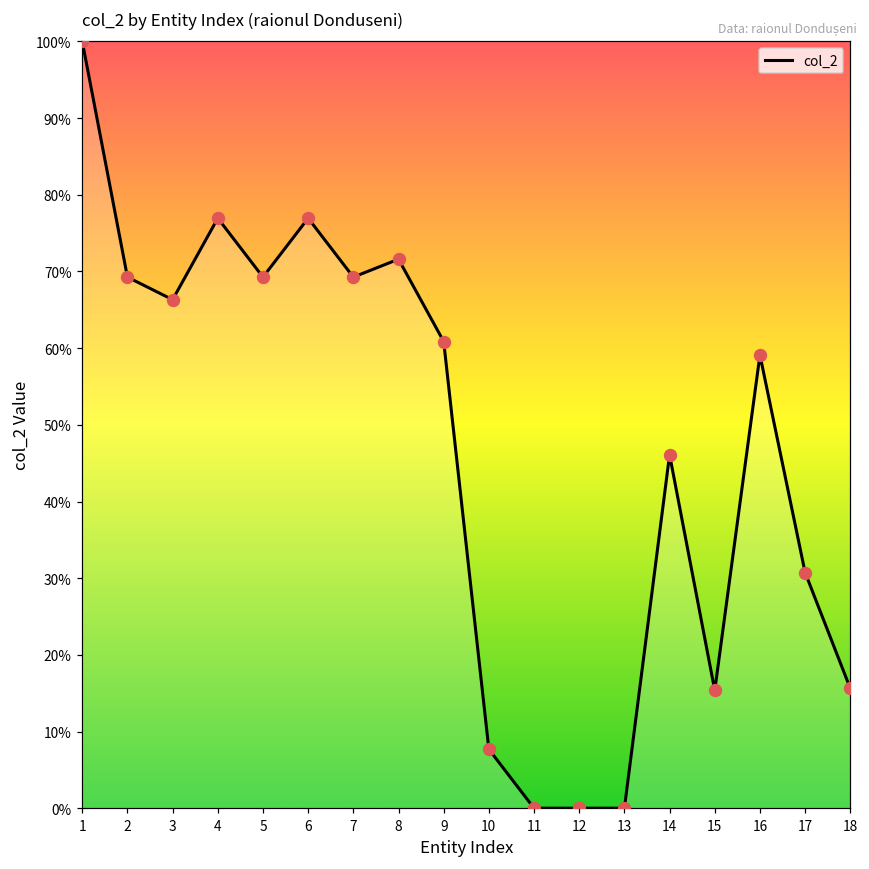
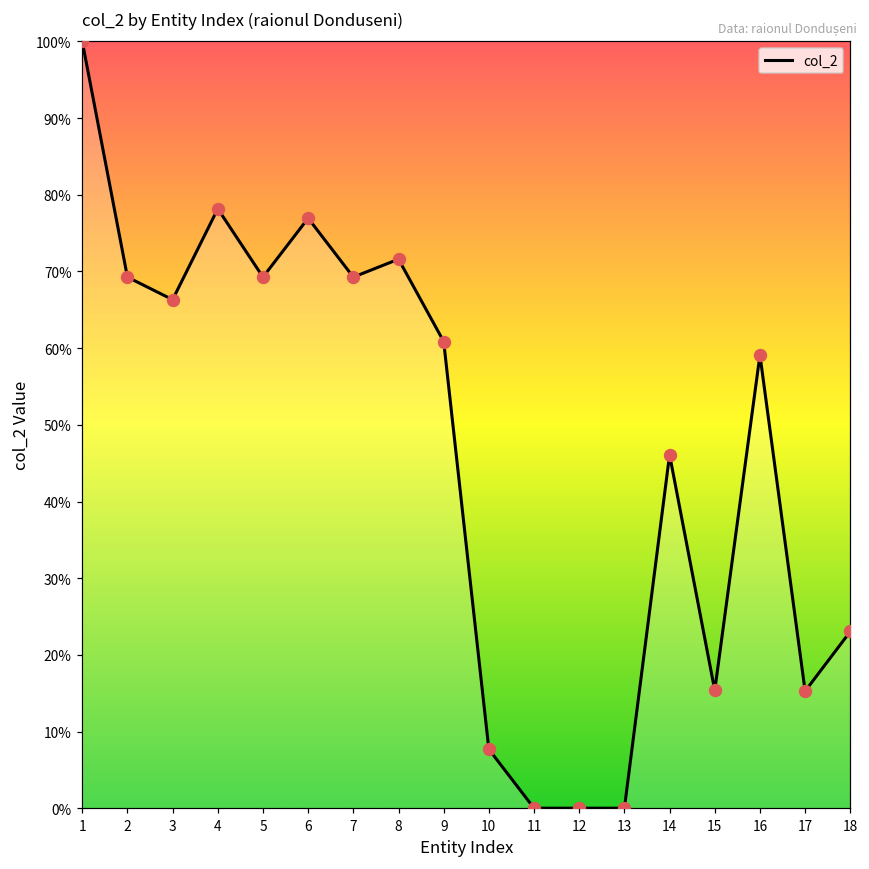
4: 77% -> 78%
17: 31% -> 15%
18: 16% -> 23%
